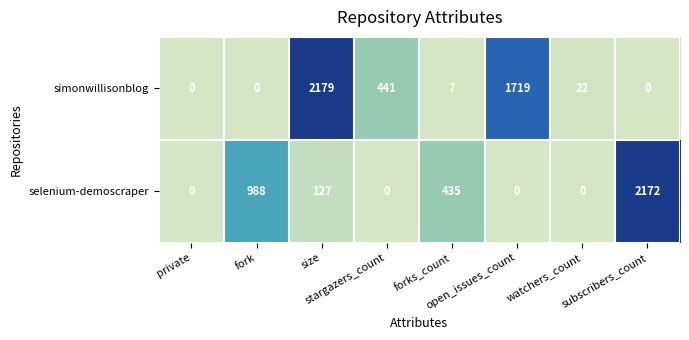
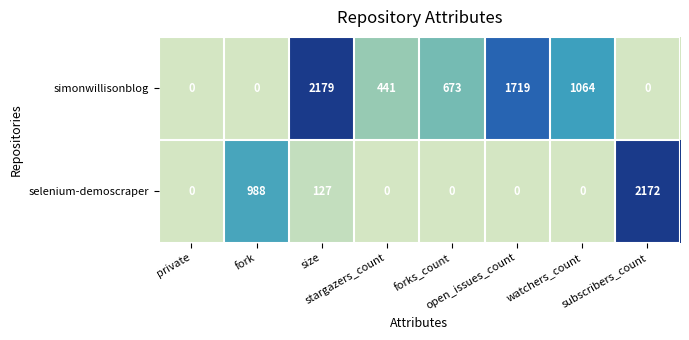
simonwillisonblog, forks_count: 7 -> 673
simonwillisonblog, watchers_count: 22 -> 1064
selenium-demoscraper, forks_count: 435 -> 0
